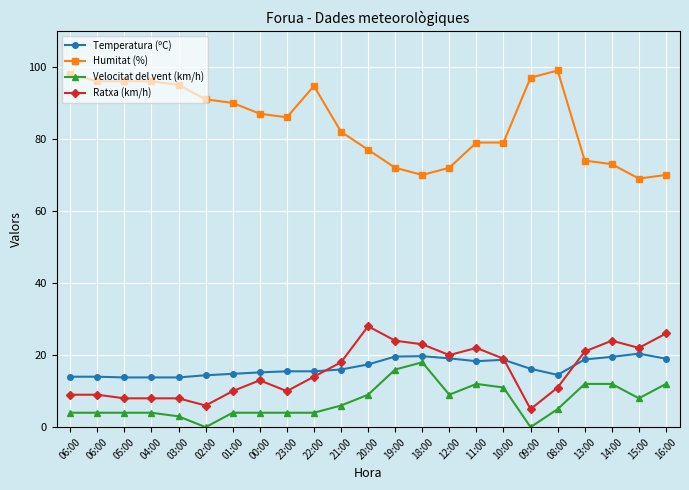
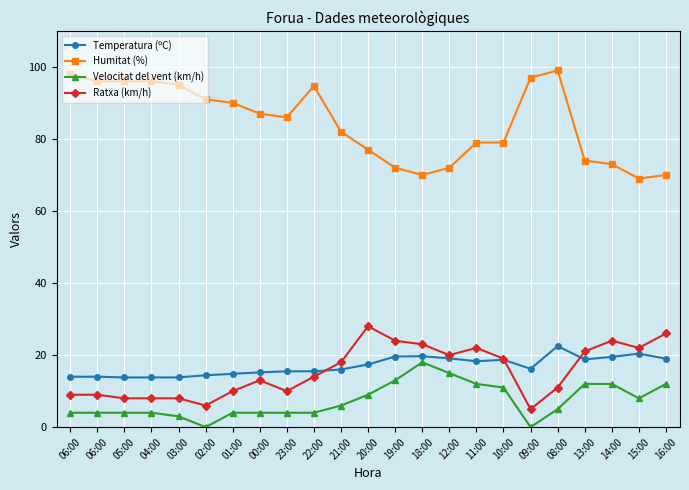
Velocitat del vent (km/h), 19:00: 16 -> 13
Velocitat del vent (km/h), 12:00: 9 -> 15
Temperatura (ºC), 08:00: 15 -> 23
